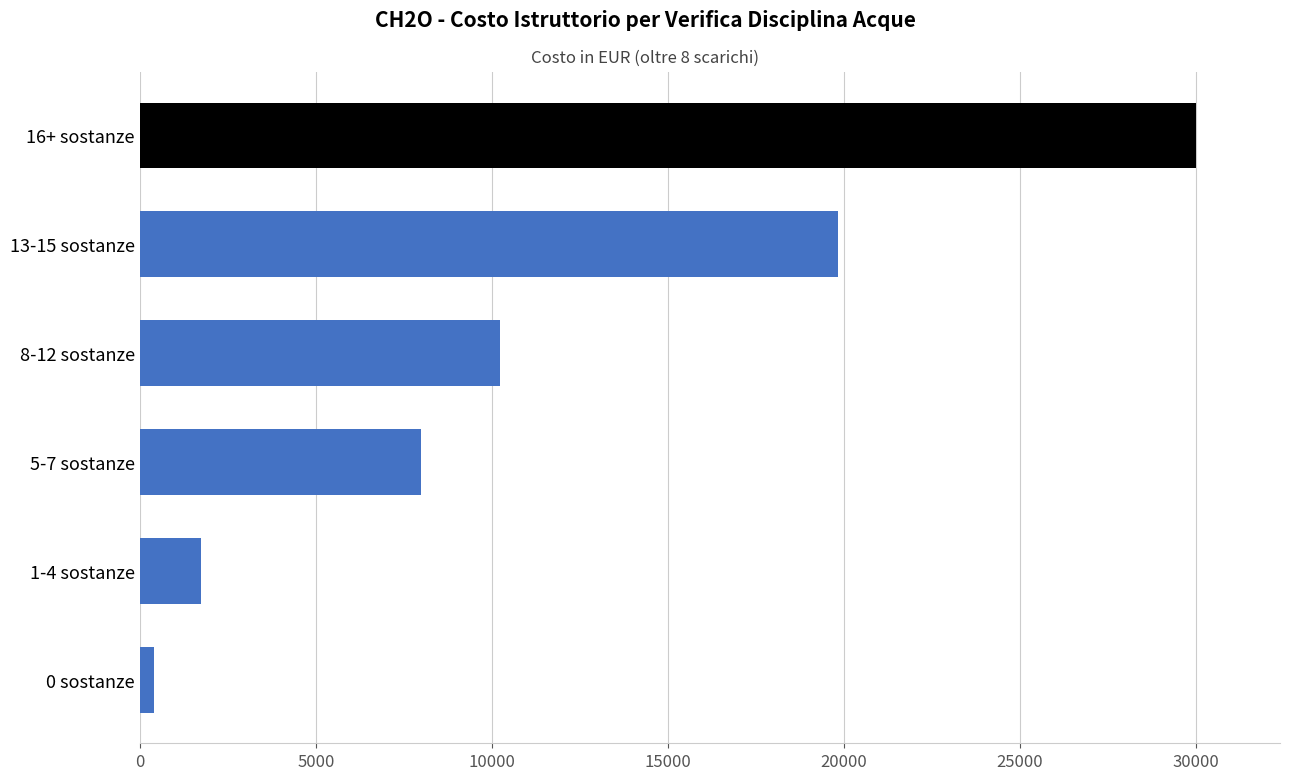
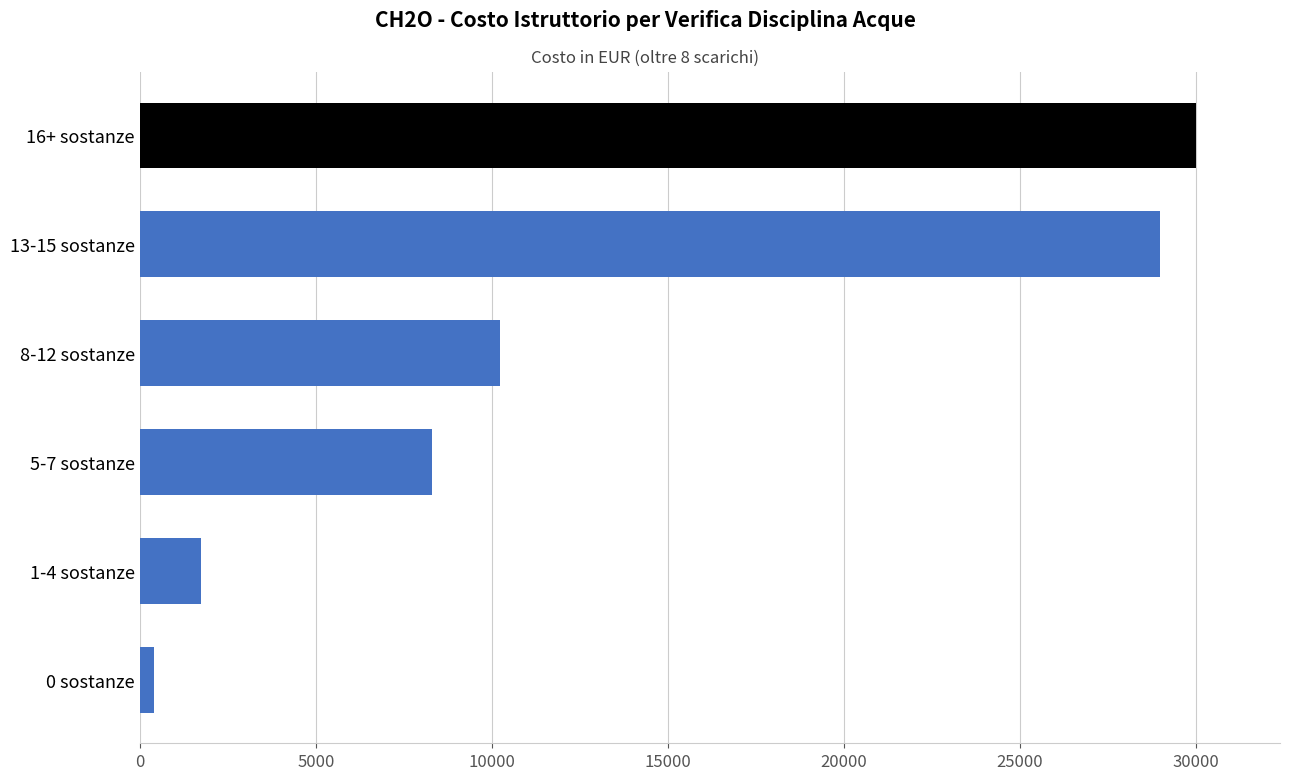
13-15 sostanze: 19800 -> 29000
5-7 sostanze: 8000 -> 8300
